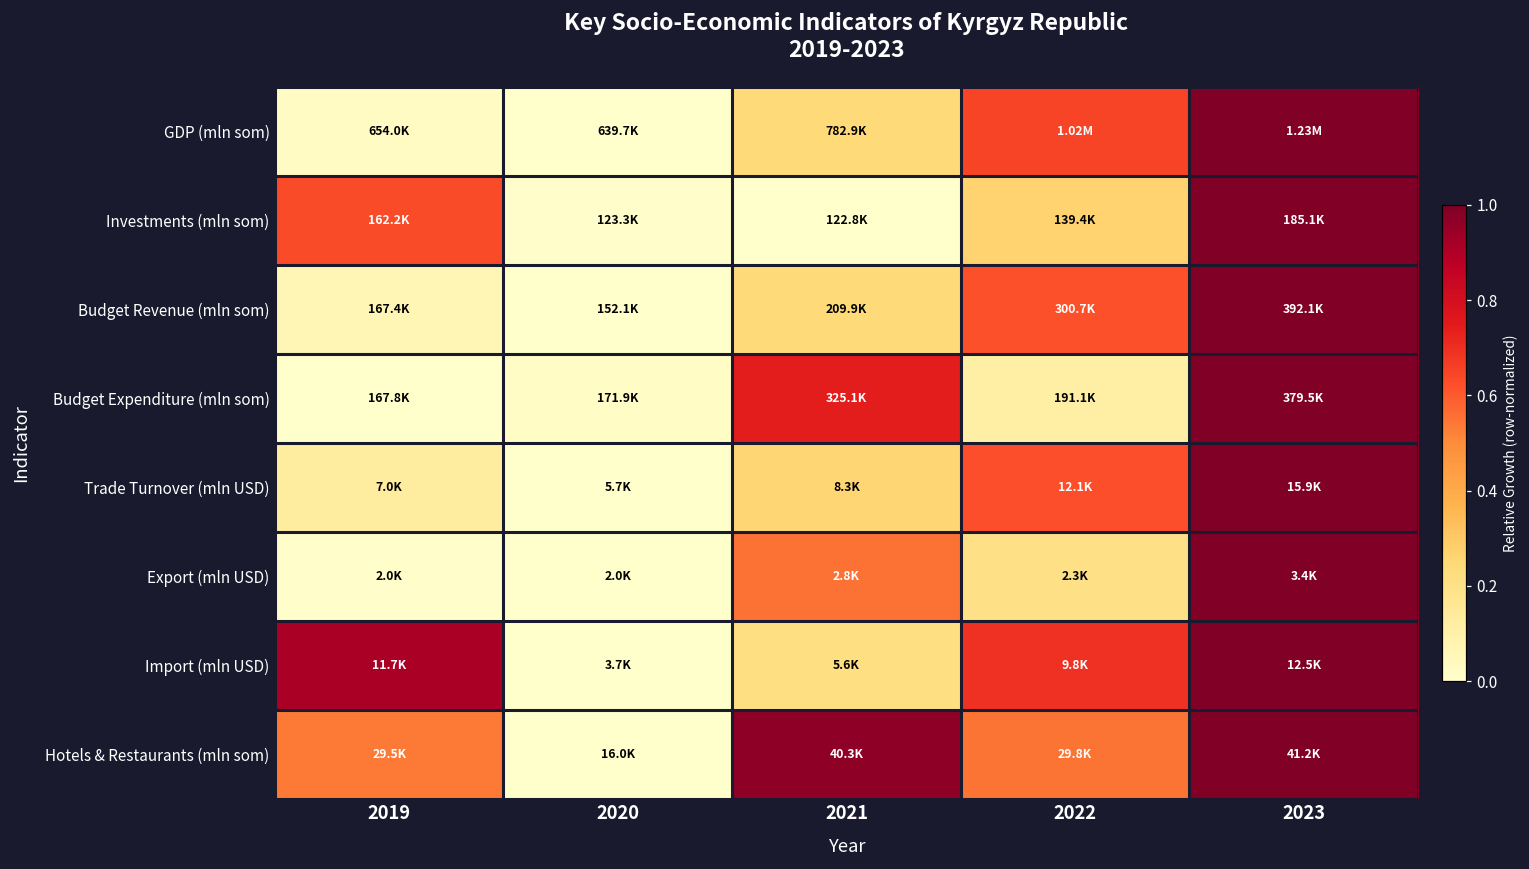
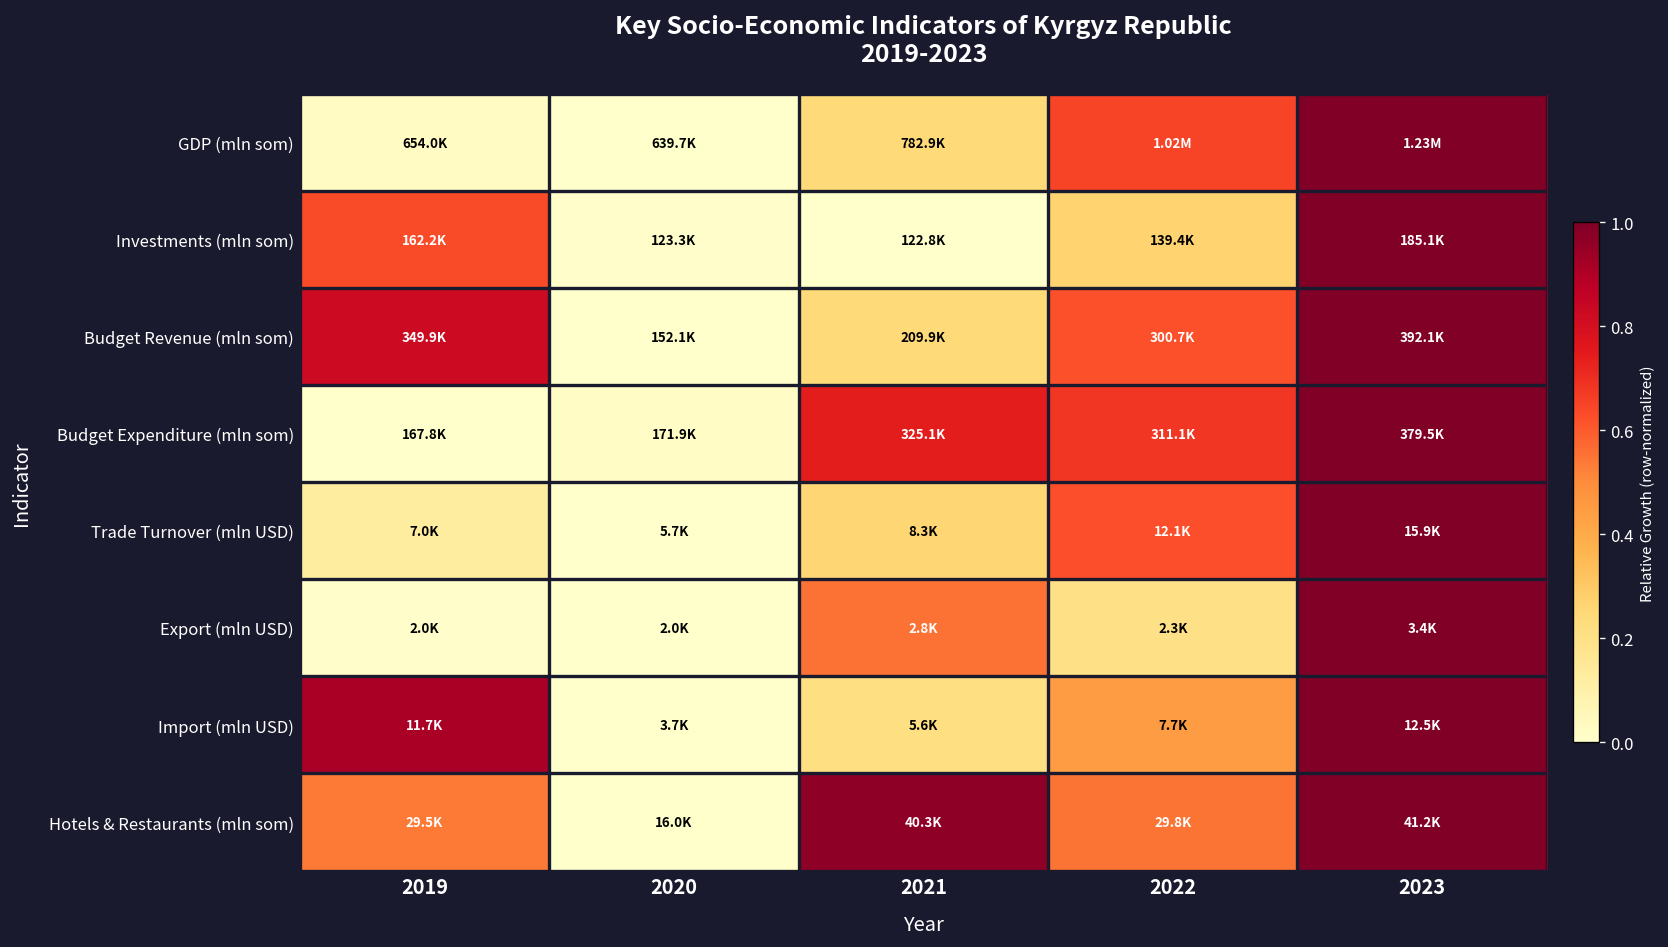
Budget Revenue (mln som), 2019: 167.4K -> 349.9K
Budget Expenditure (mln som), 2022: 191.1K -> 311.1K
Import (mln USD), 2022: 9.8K -> 7.7K
